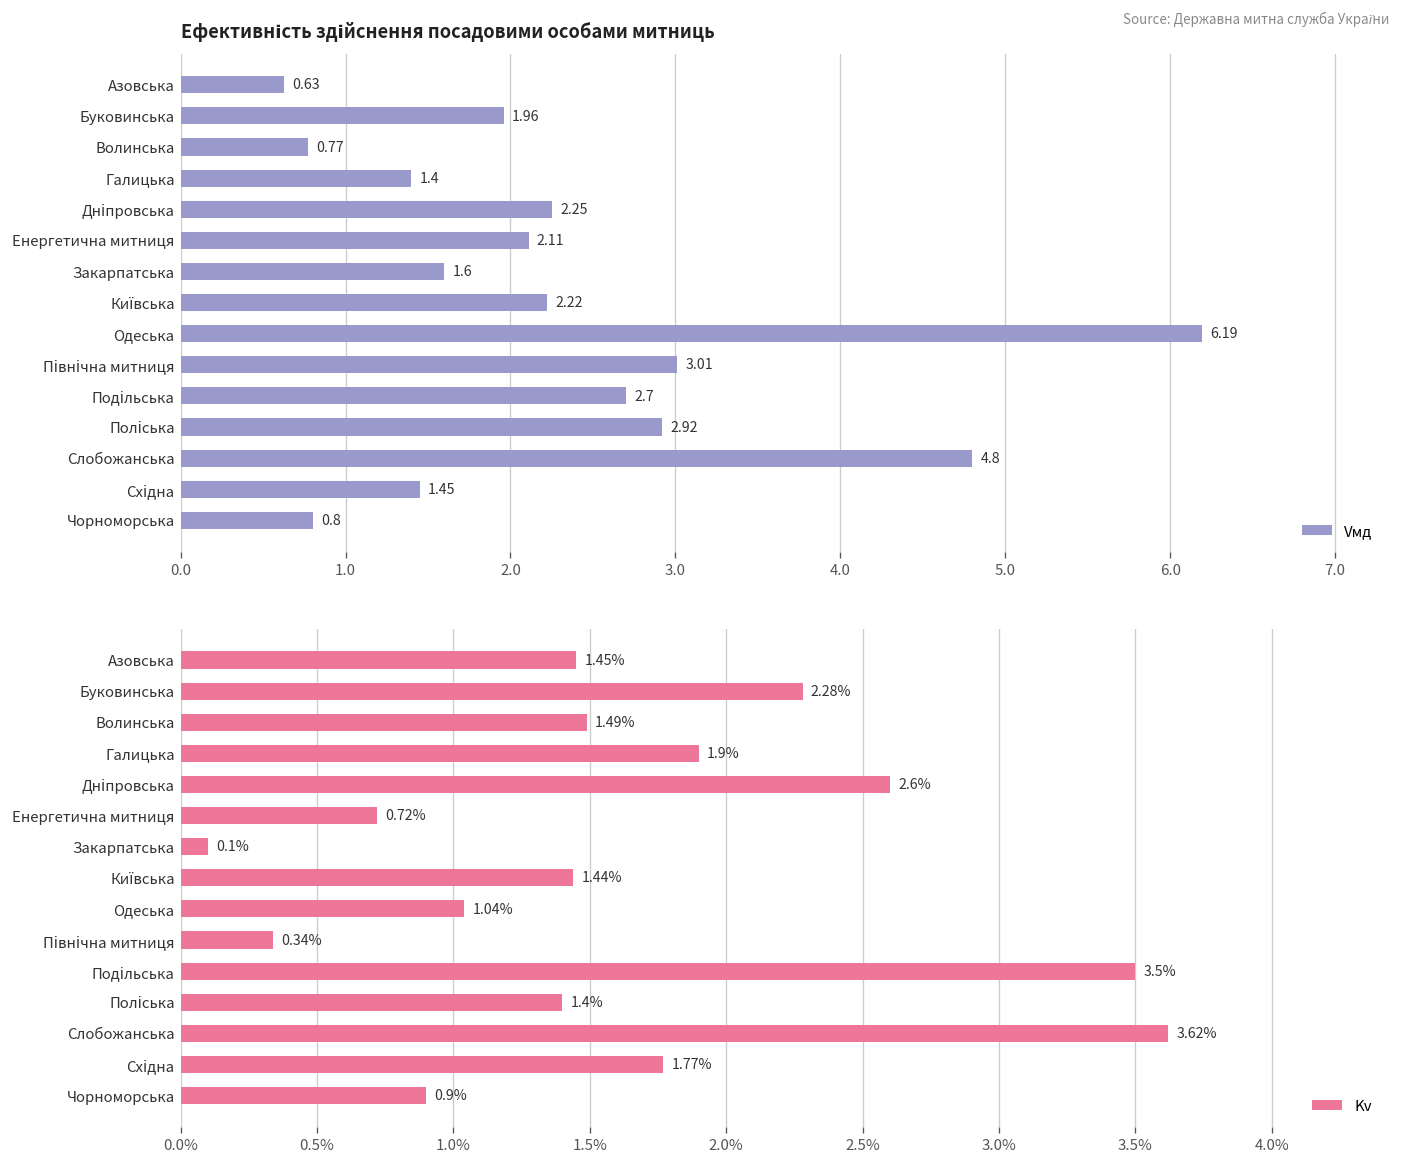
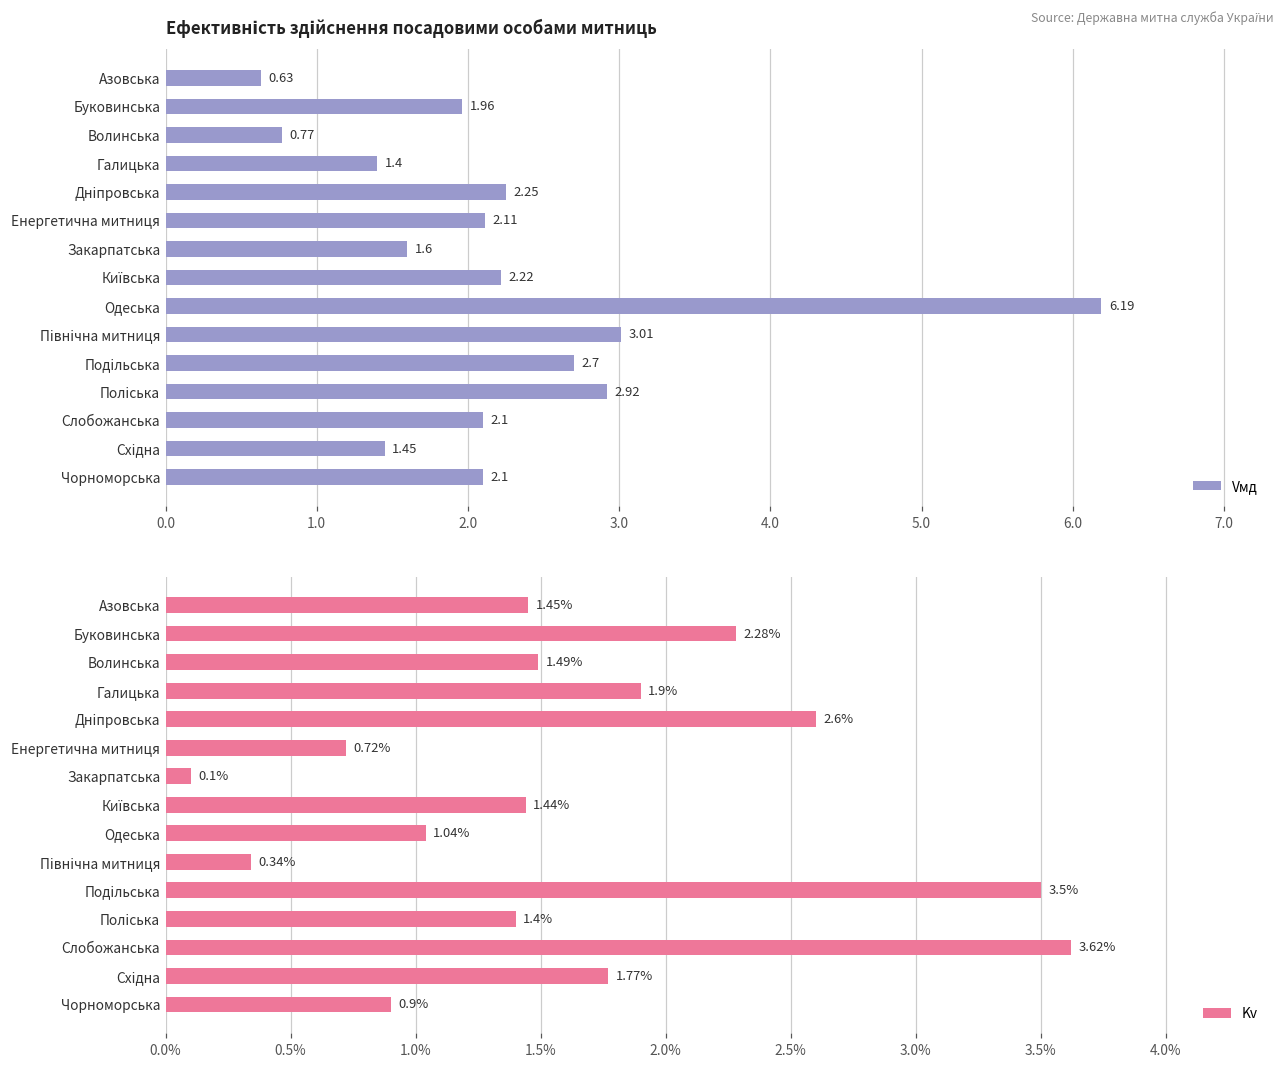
Ефективність здійснення посадовими особами митниць, Слобожанська: 4.8 -> 2.1
Ефективність здійснення посадовими особами митниць, Чорноморська: 0.8 -> 2.1
